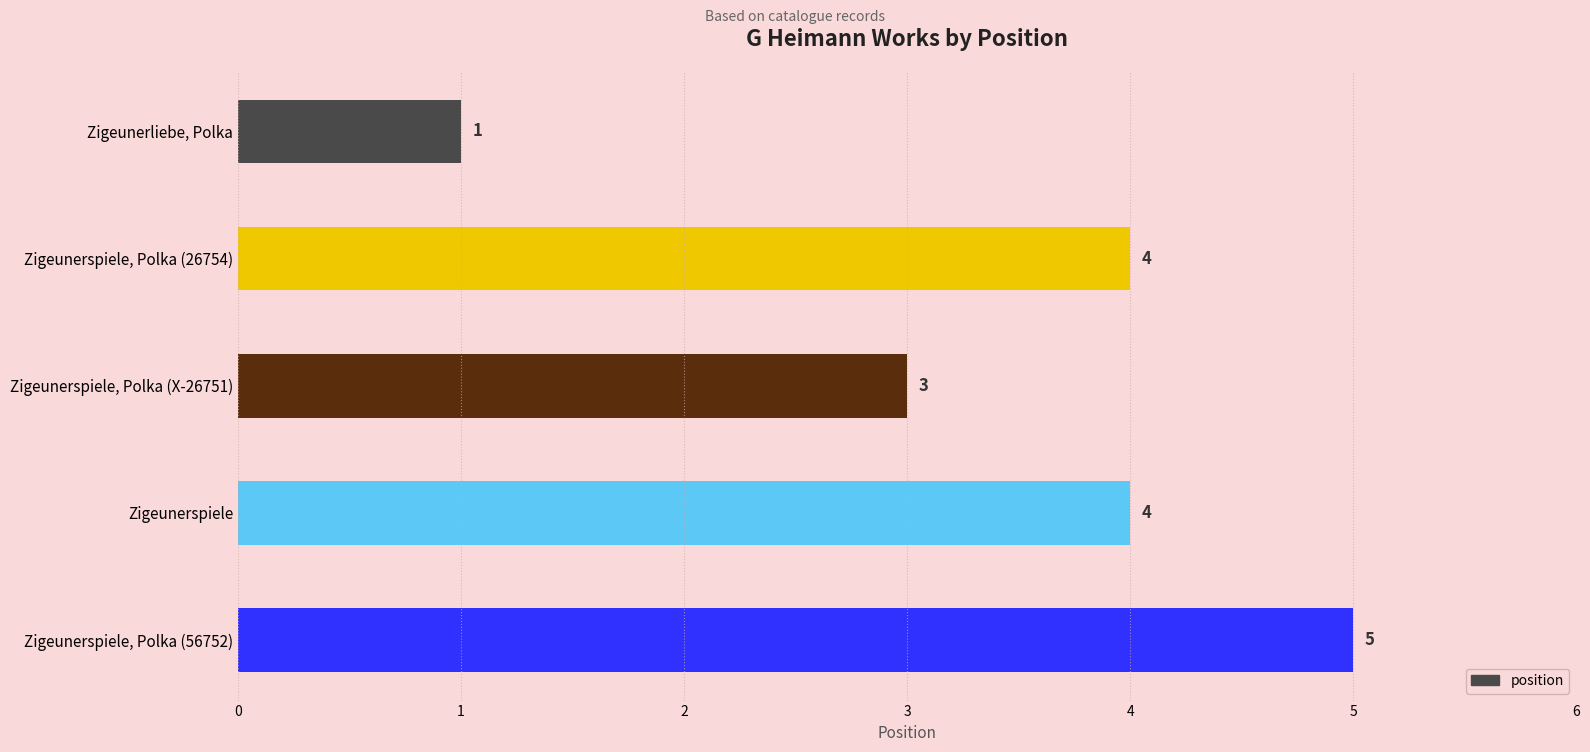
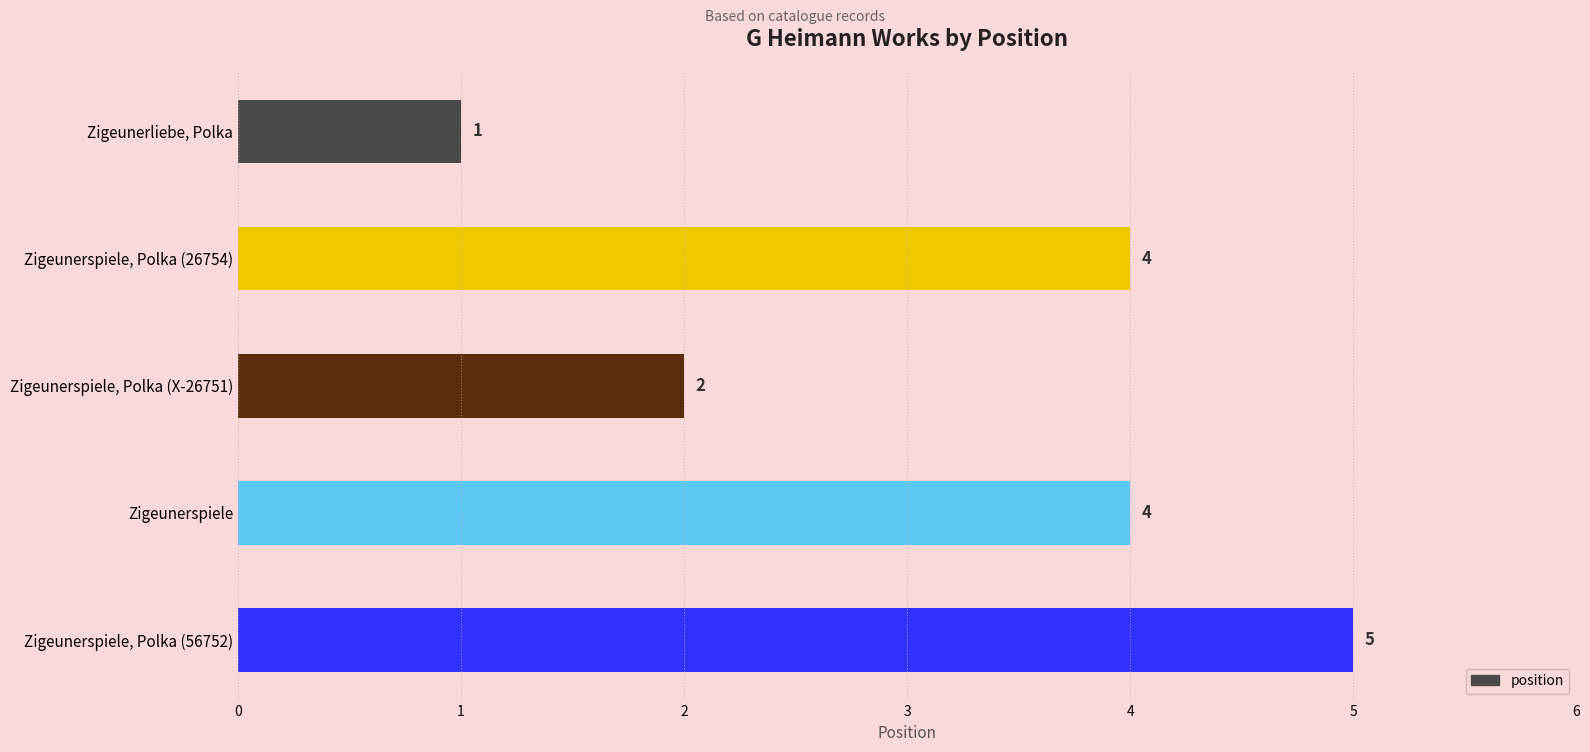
Zigeunerspiele, Polka (X-26751): 3 -> 2
